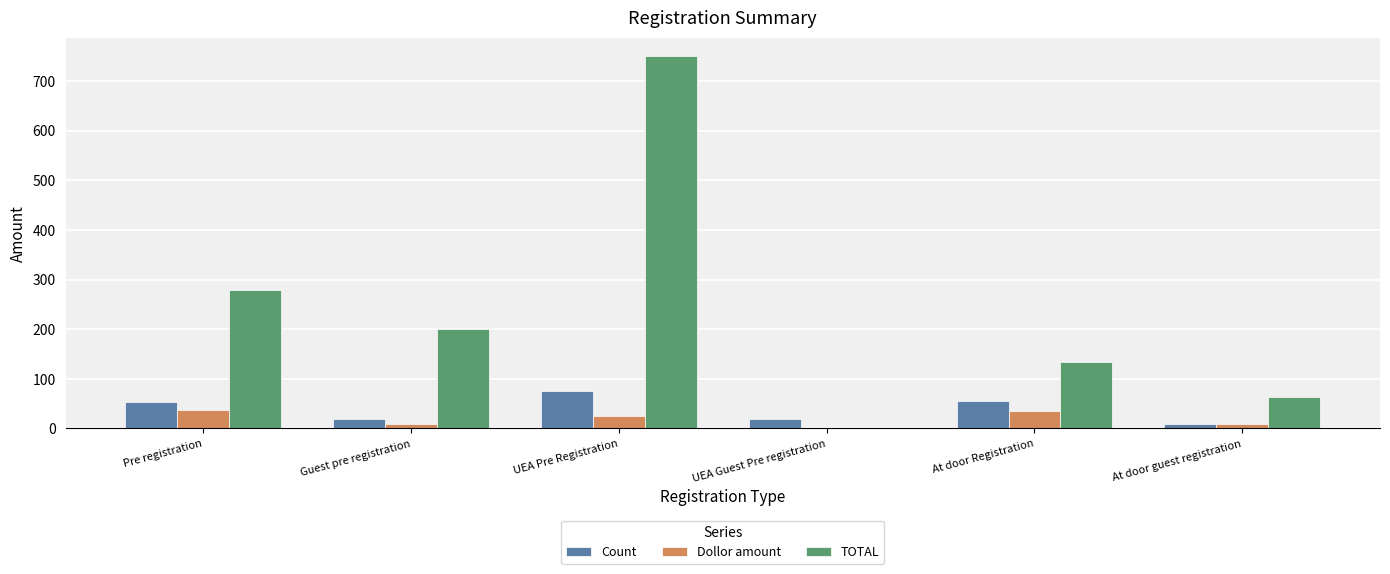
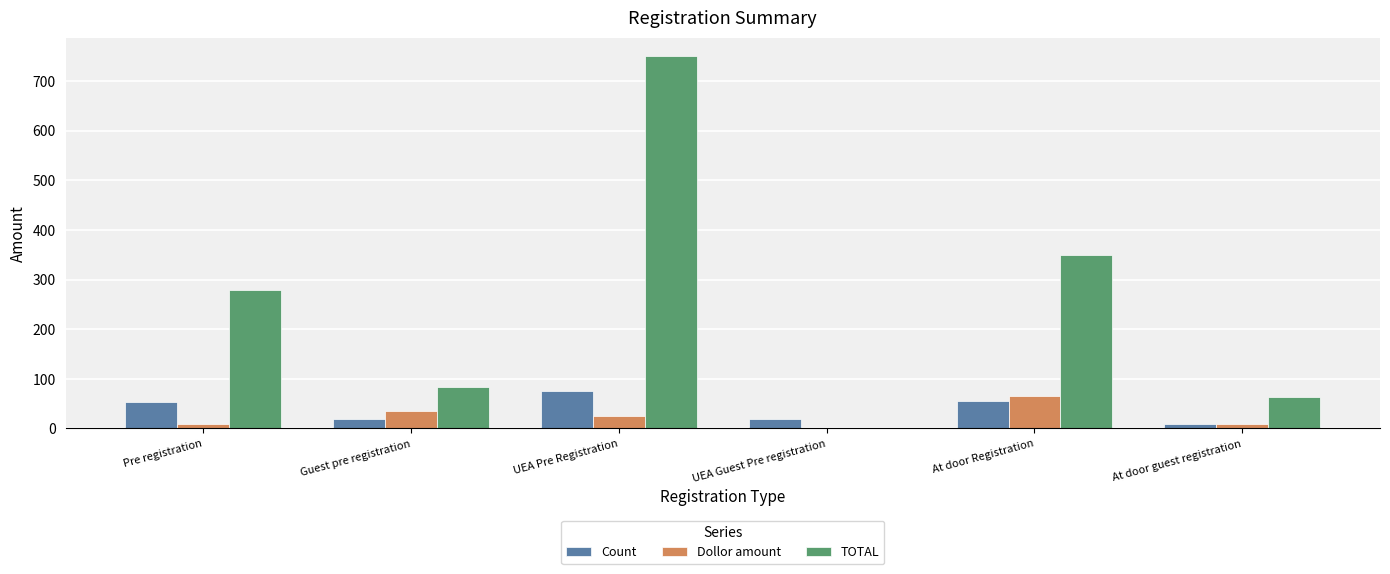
Dollor amount, Pre registration: 40 -> 10
Dollor amount, Guest pre registration: 10 -> 40
TOTAL, Guest pre registration: 200 -> 80
Dollor amount, At door Registration: 40 -> 70
TOTAL, At door Registration: 130 -> 350
